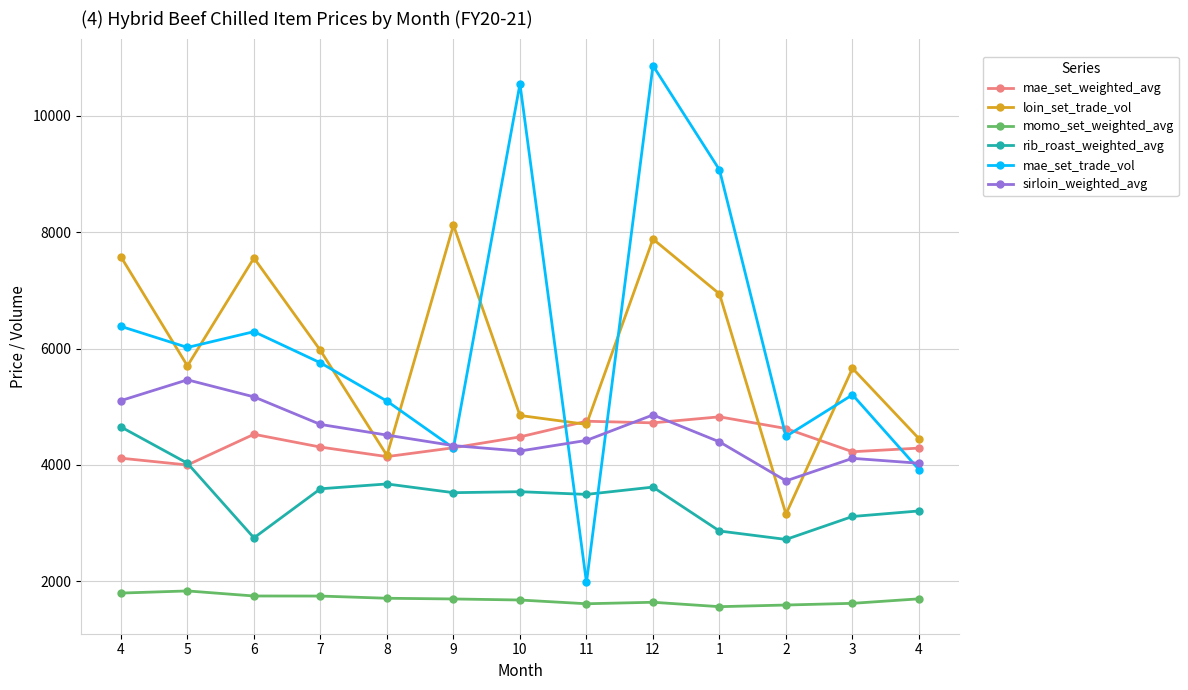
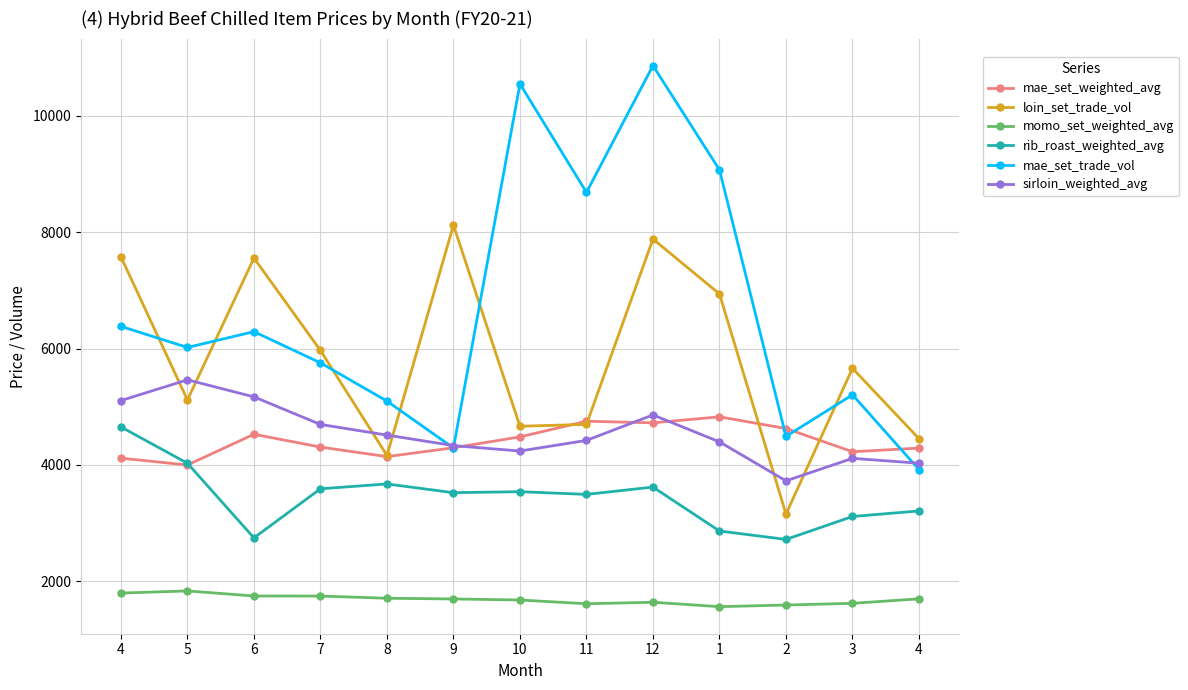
loin_set_trade_vol, 5: 5700 -> 5100
loin_set_trade_vol, 10: 4900 -> 4700
mae_set_trade_vol, 11: 2000 -> 8700
